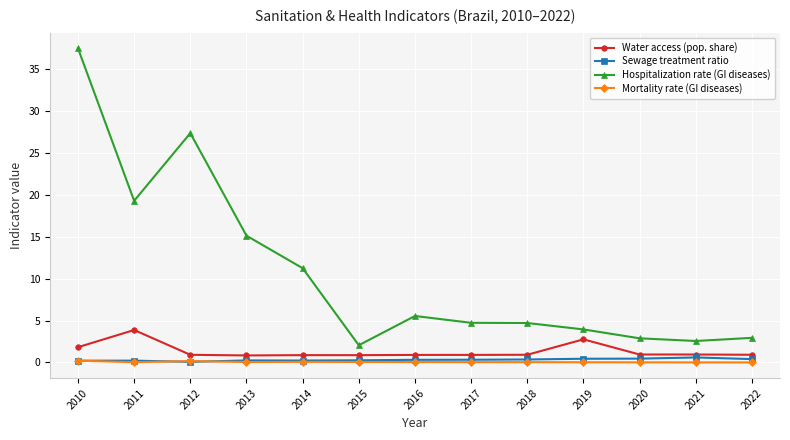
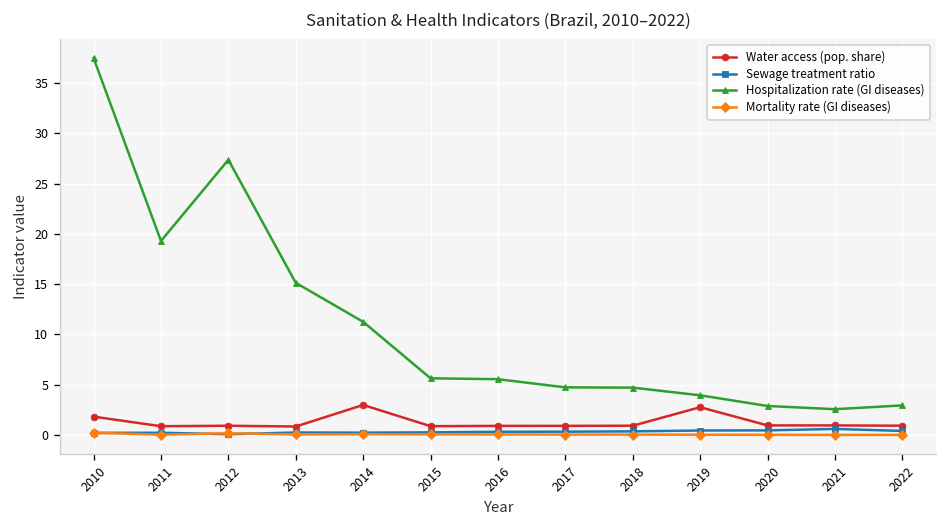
Water access (pop. share), 2011: 4 -> 1
Water access (pop. share), 2014: 1 -> 3
Hospitalization rate (GI diseases), 2015: 2 -> 6
